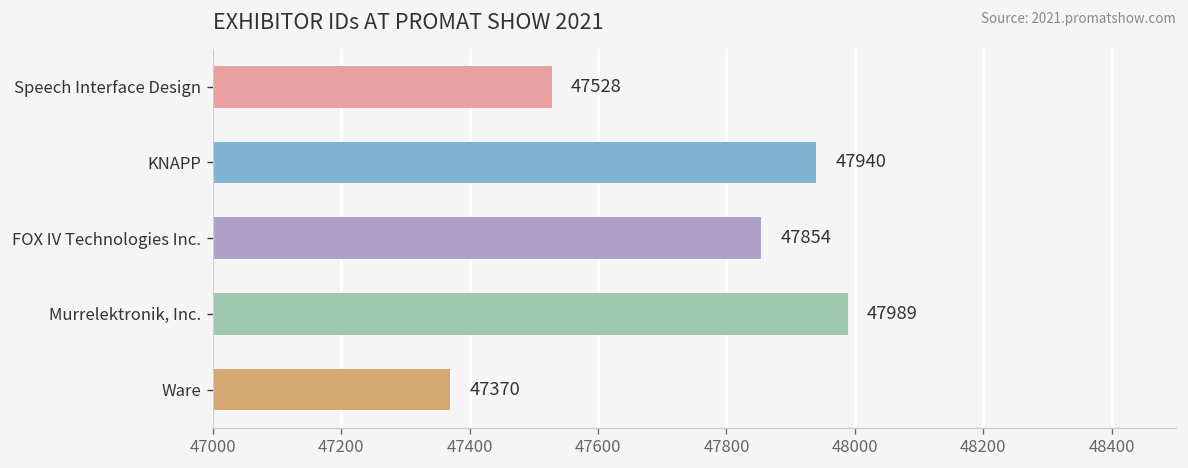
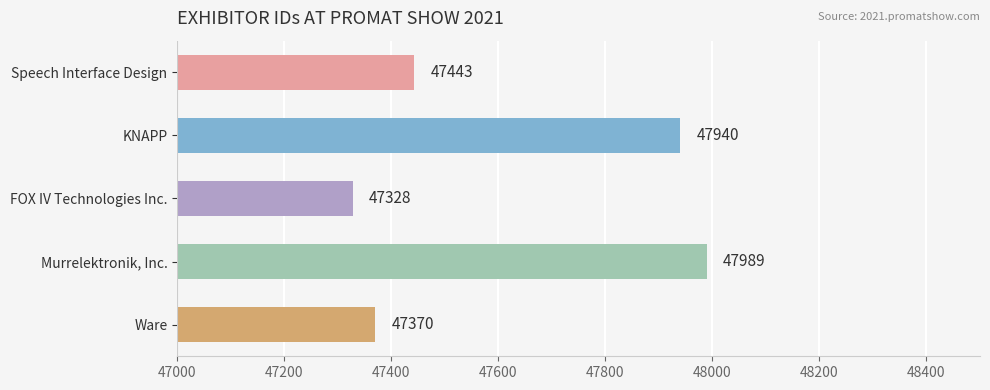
Speech Interface Design: 47528 -> 47443
FOX IV Technologies Inc.: 47854 -> 47328
